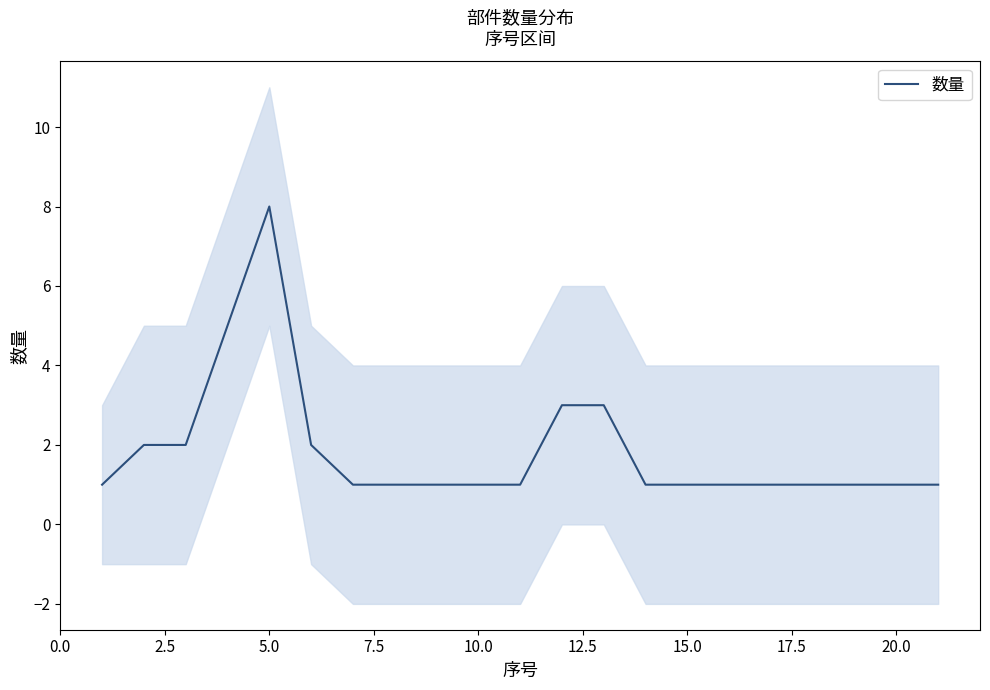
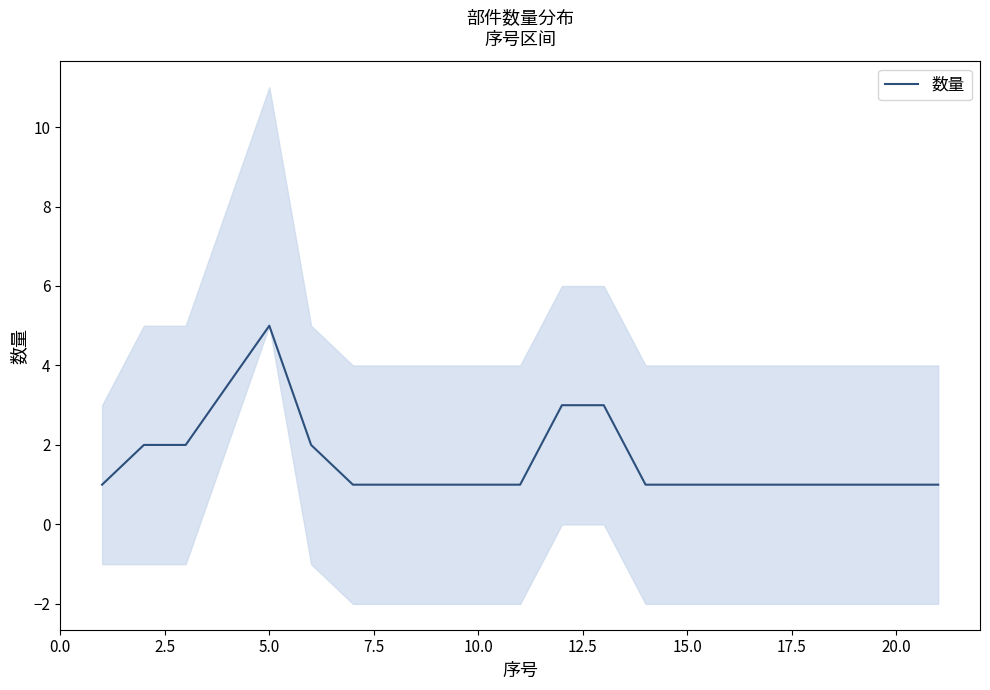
数量, 5.0: 8 -> 5
